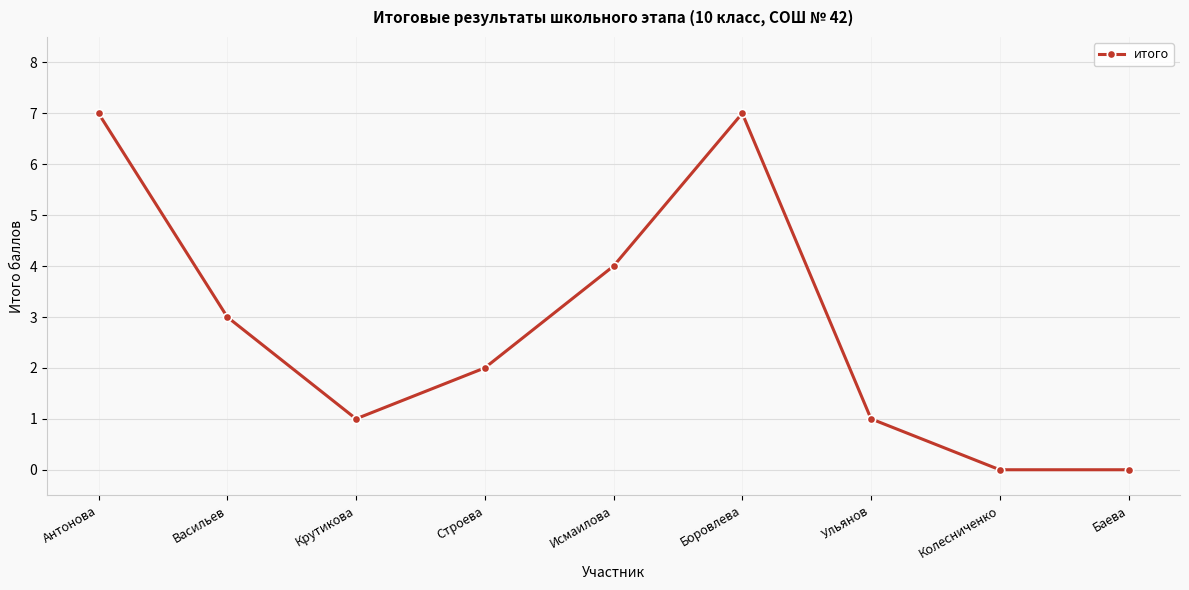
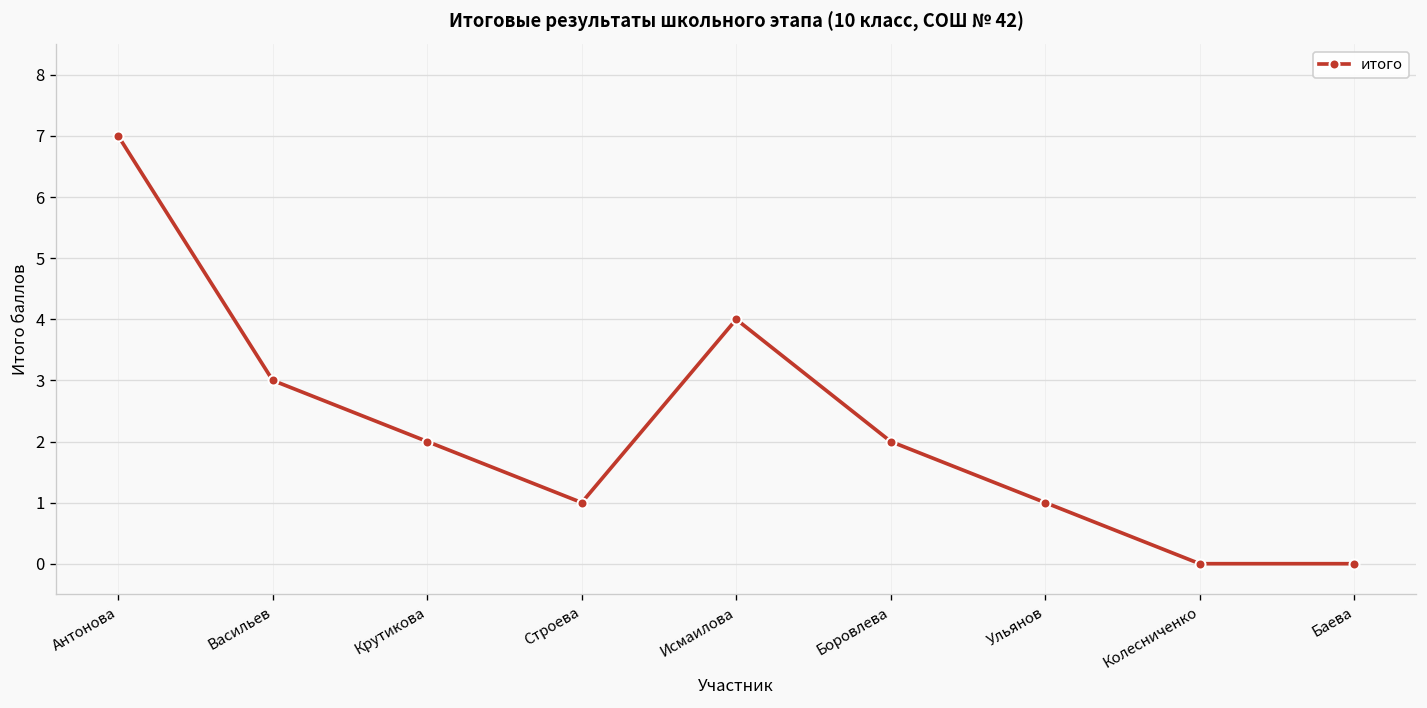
Крутикова: 1 -> 2
Строева: 2 -> 1
Боровлева: 7 -> 2
